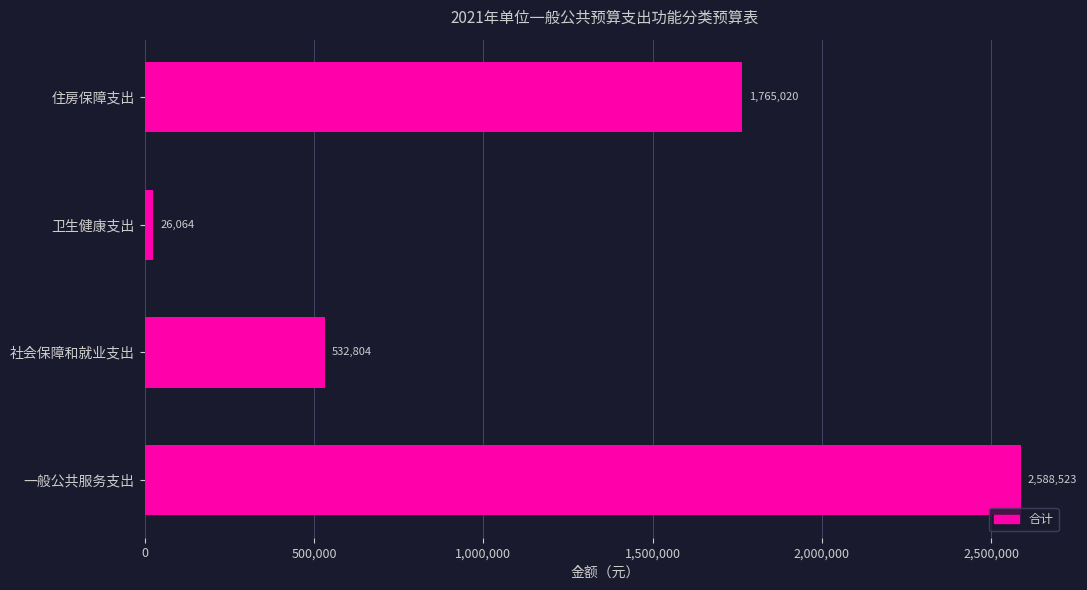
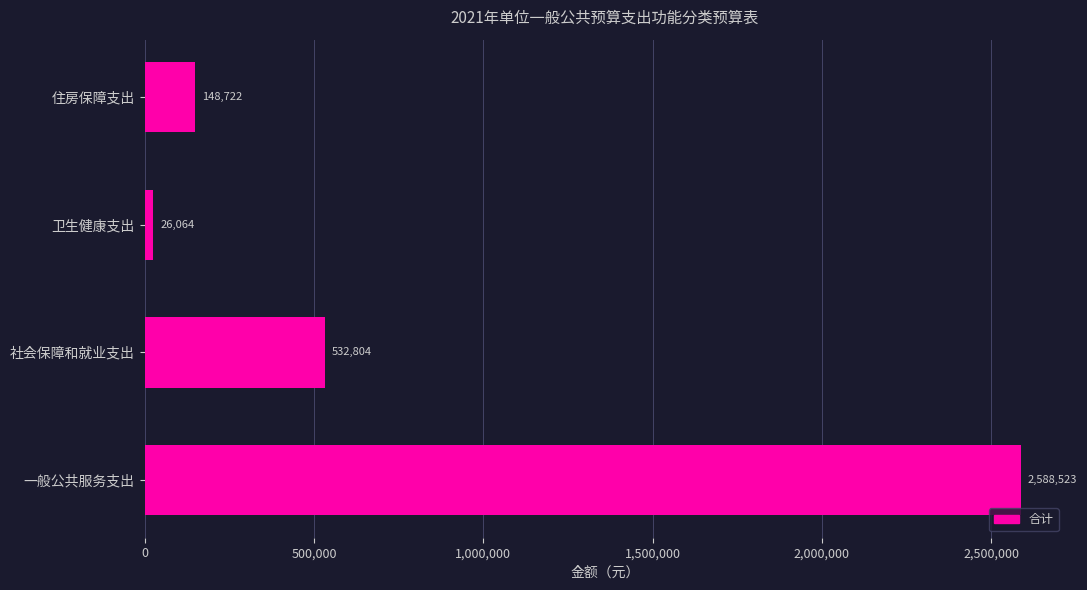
住房保障支出: 1,765,020 -> 148,722
